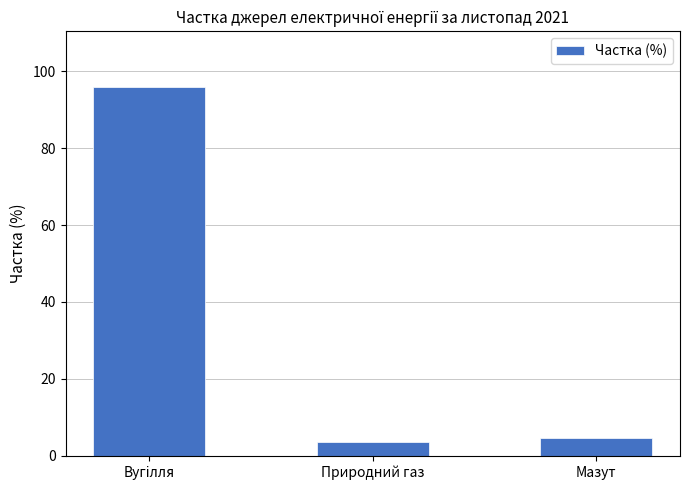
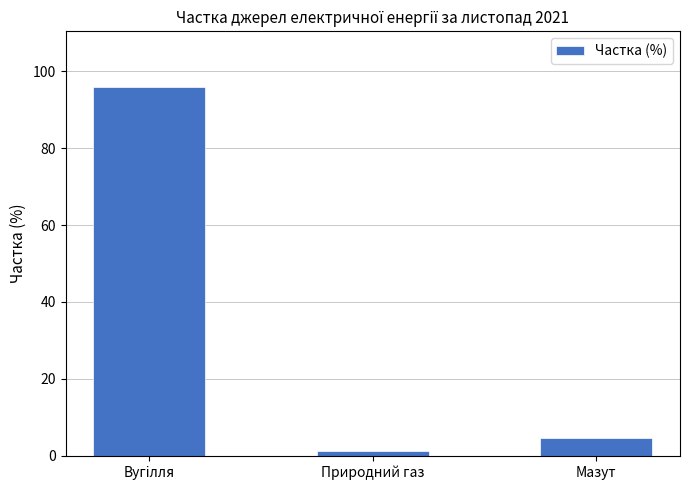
Природний газ: 4 -> 1
